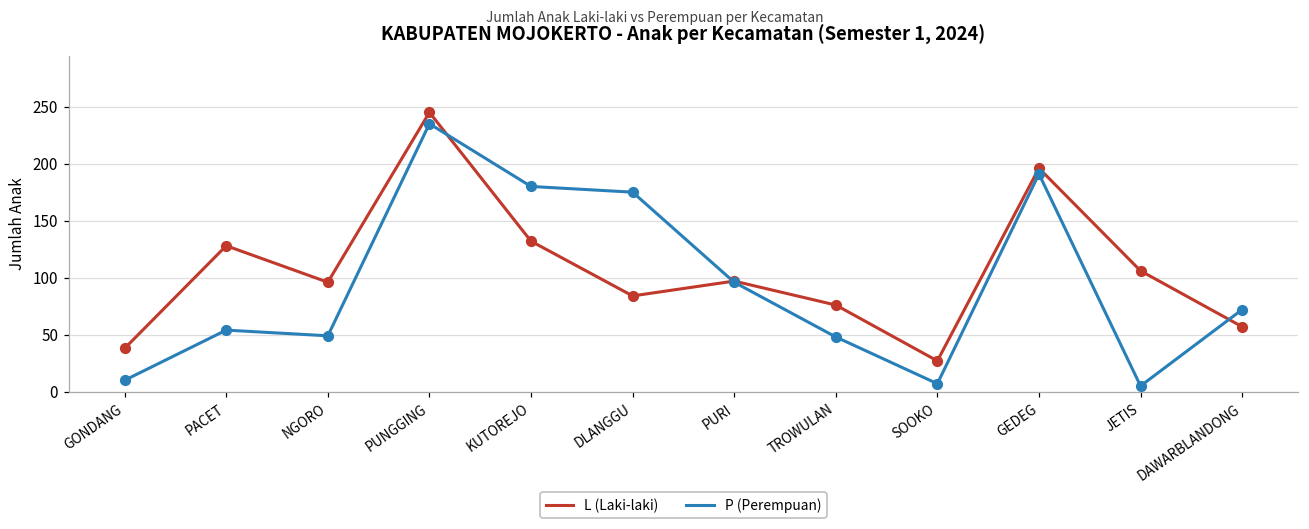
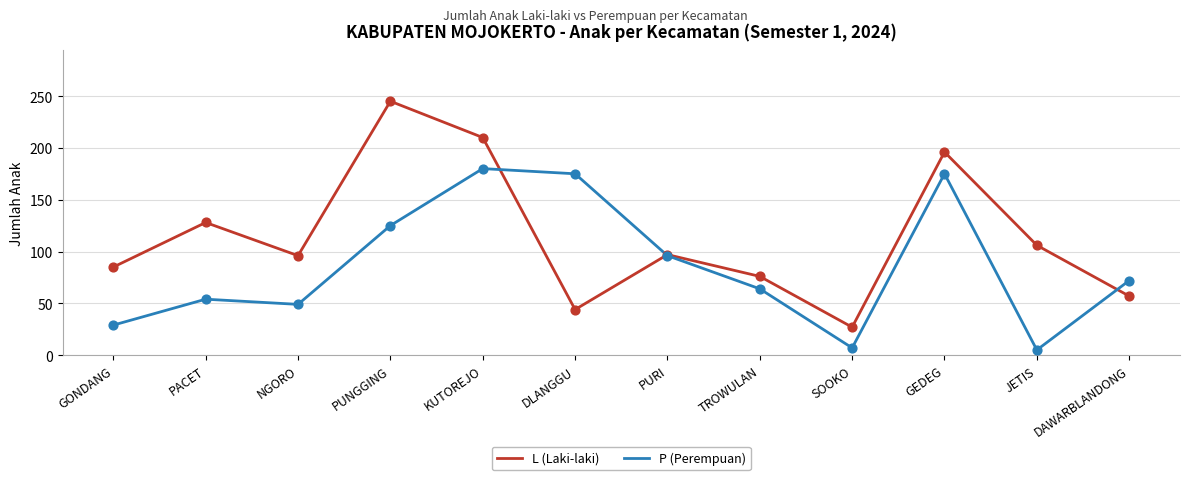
L (Laki-laki), GONDANG: 38 -> 85
P (Perempuan), GONDANG: 10 -> 29
P (Perempuan), PUNGGING: 235 -> 125
L (Laki-laki), KUTOREJO: 132 -> 210
L (Laki-laki), DLANGGU: 84 -> 44
P (Perempuan), TROWULAN: 48 -> 64
P (Perempuan), GEDEG: 191 -> 175
